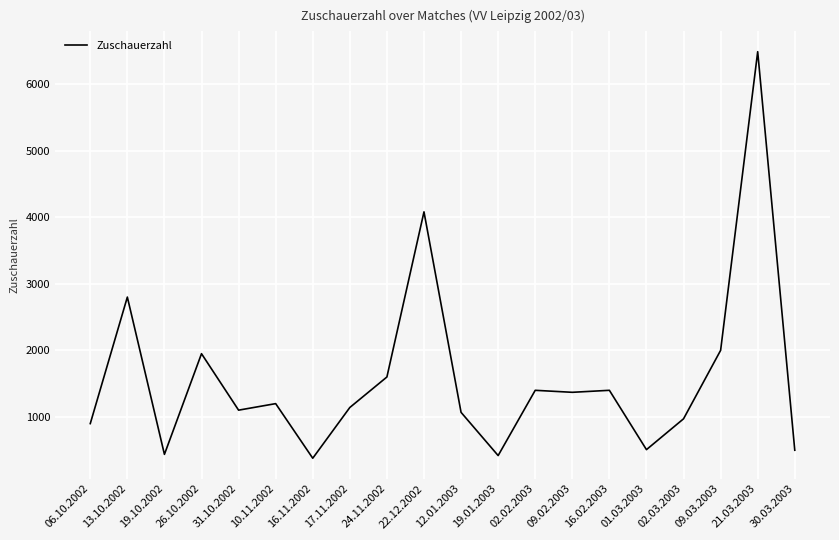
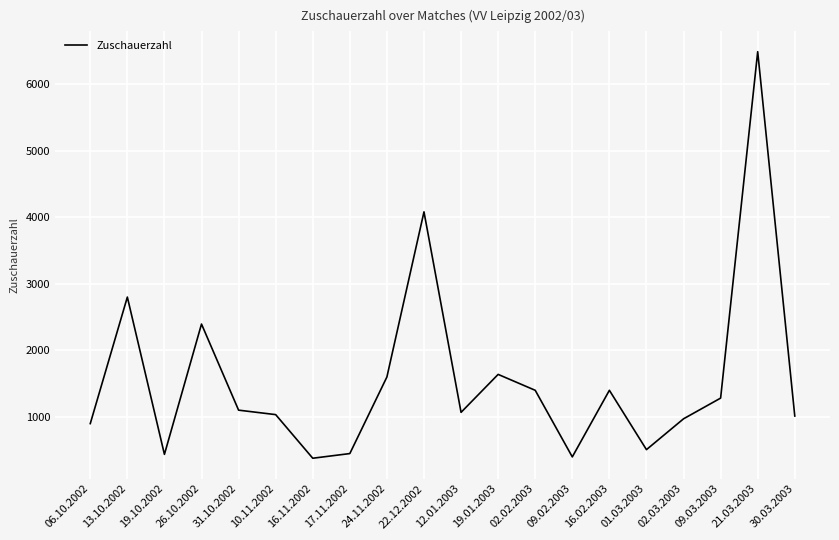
26.10.2002: 2000 -> 2400
10.11.2002: 1200 -> 1000
17.11.2002: 1100 -> 500
19.01.2003: 400 -> 1600
09.02.2003: 1400 -> 400
09.03.2003: 2000 -> 1300
30.03.2003: 500 -> 1000
